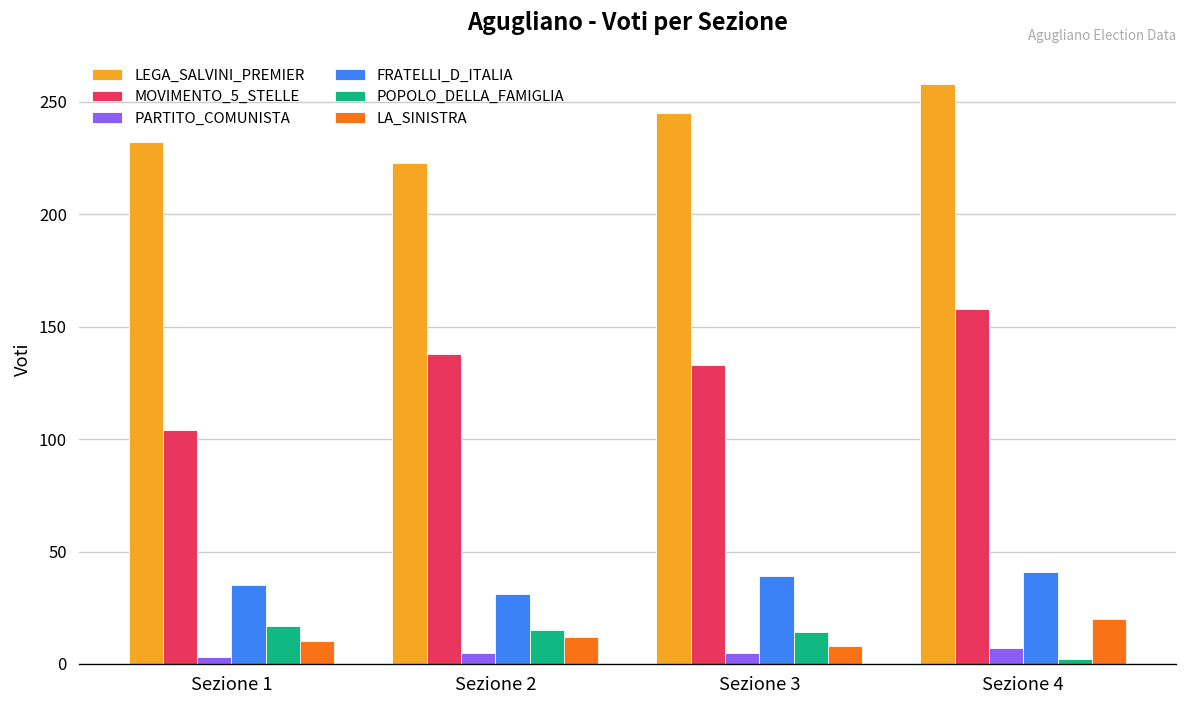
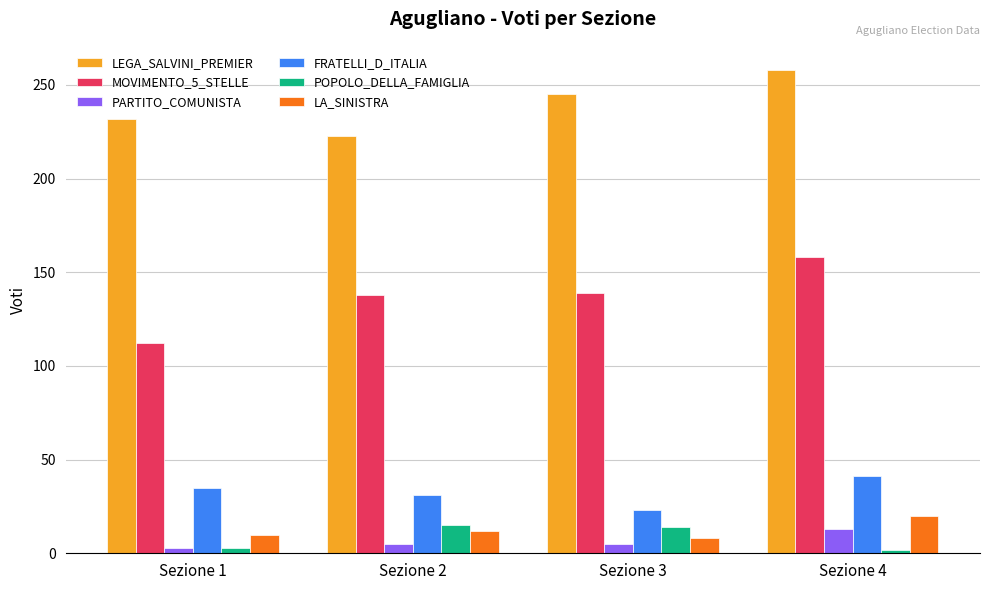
MOVIMENTO_5_STELLE, Sezione 1: 104 -> 112
POPOLO_DELLA_FAMIGLIA, Sezione 1: 17 -> 3
MOVIMENTO_5_STELLE, Sezione 3: 133 -> 139
FRATELLI_D_ITALIA, Sezione 3: 39 -> 23
PARTITO_COMUNISTA, Sezione 4: 7 -> 13
